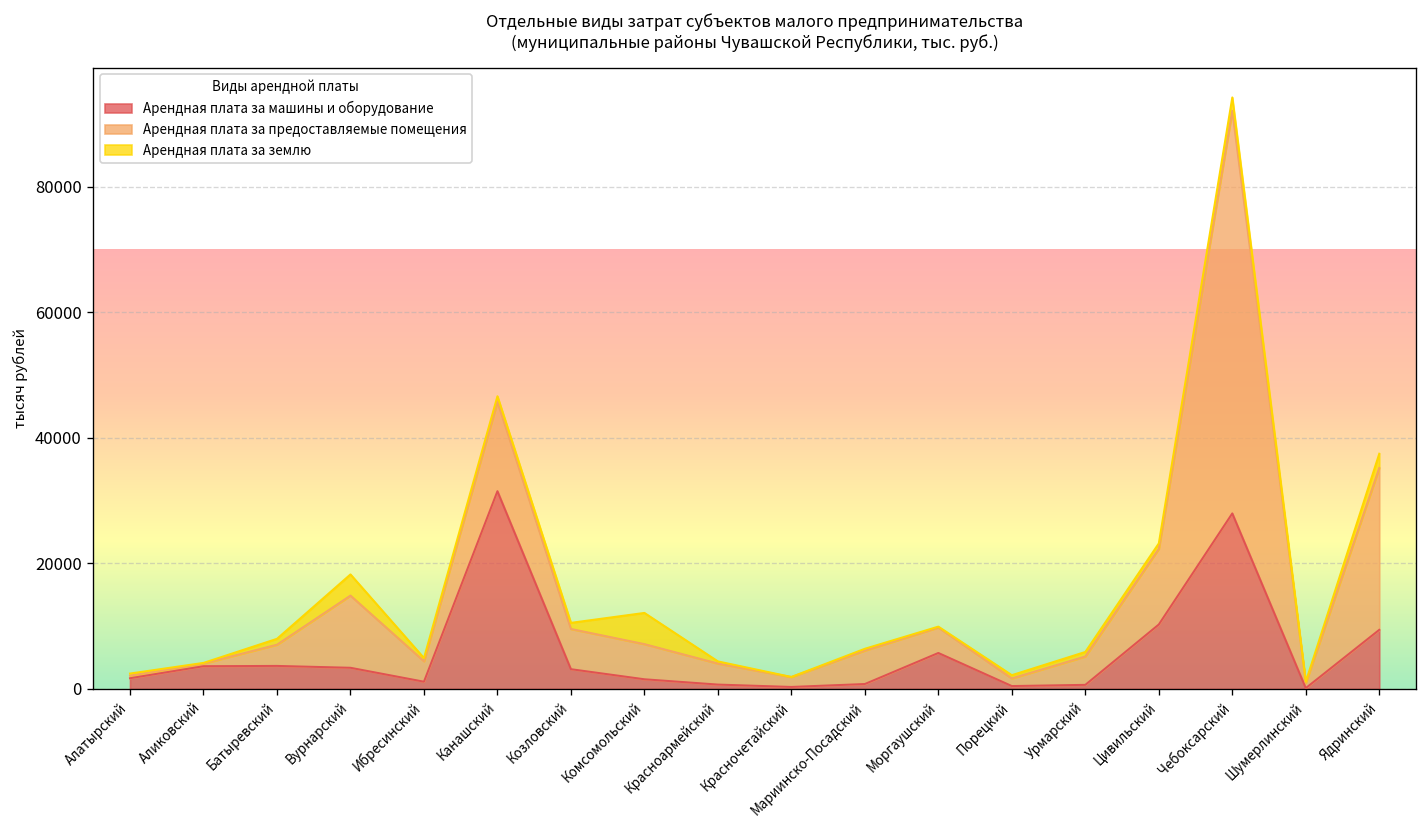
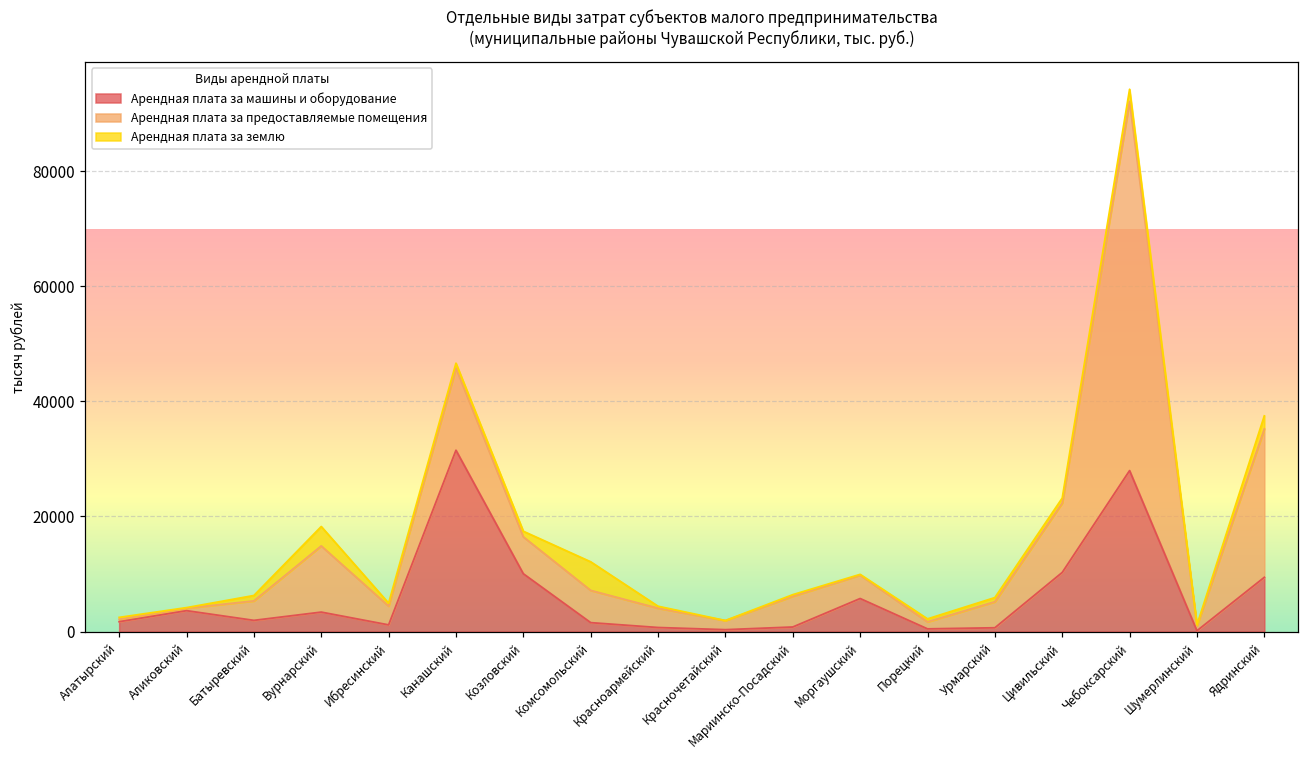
Арендная плата за машины и оборудование, Батыревский: 4000 -> 2000
Арендная плата за машины и оборудование, Козловский: 3000 -> 10000
